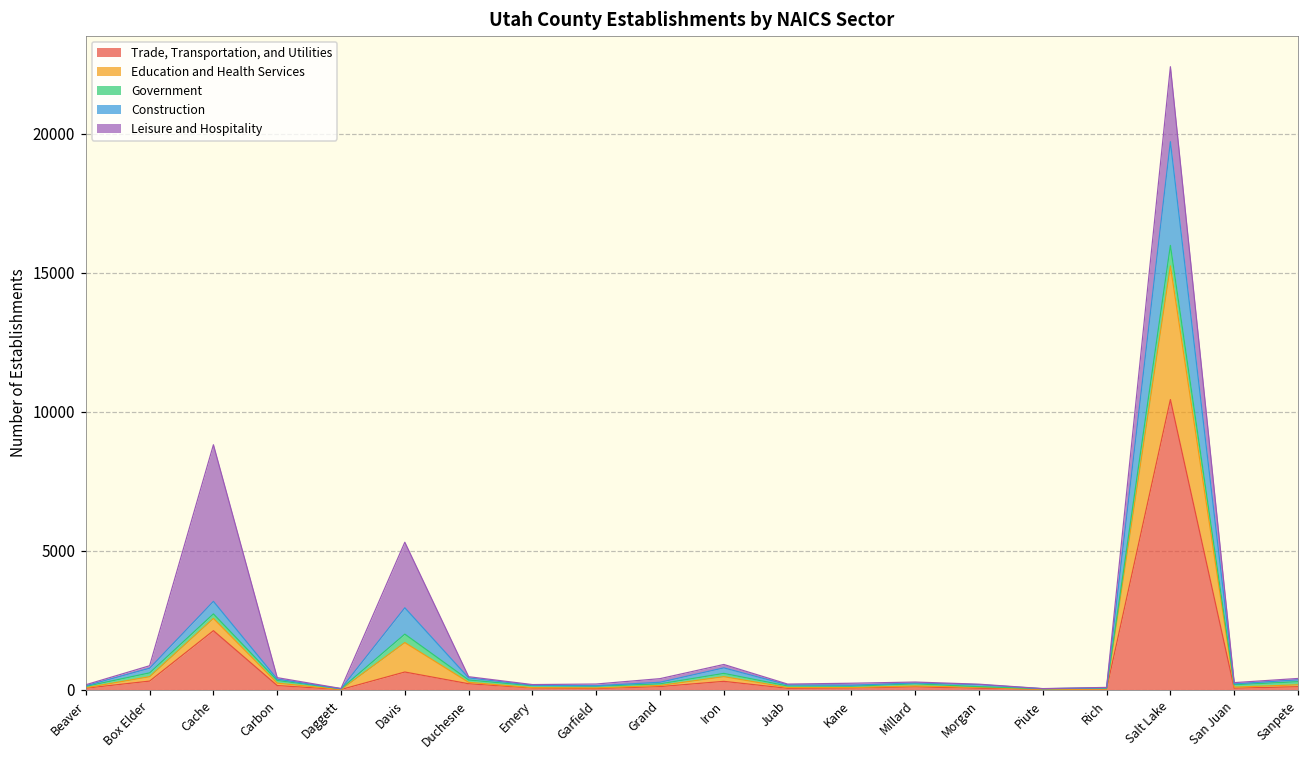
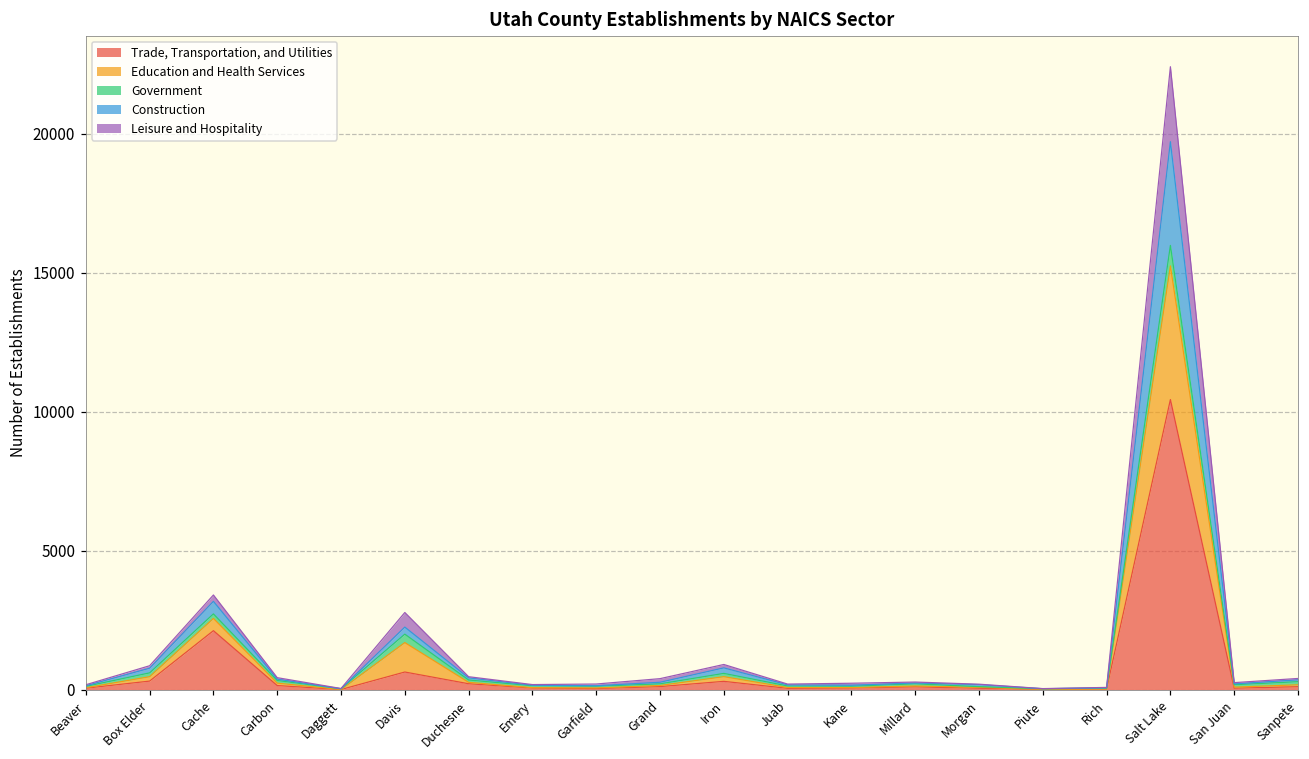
Leisure and Hospitality, Cache: 5600 -> 200
Construction, Davis: 900 -> 300
Leisure and Hospitality, Davis: 2400 -> 500
